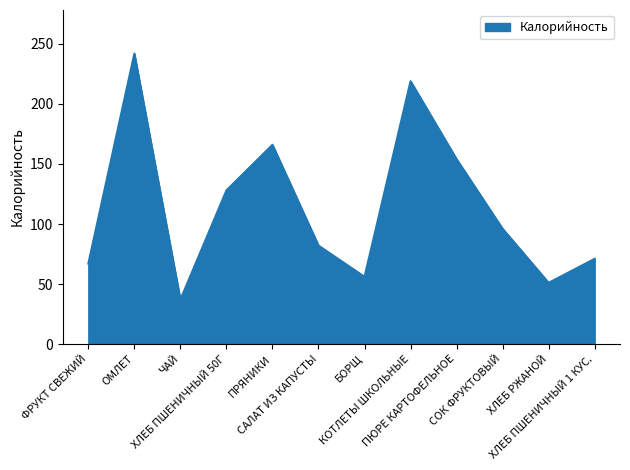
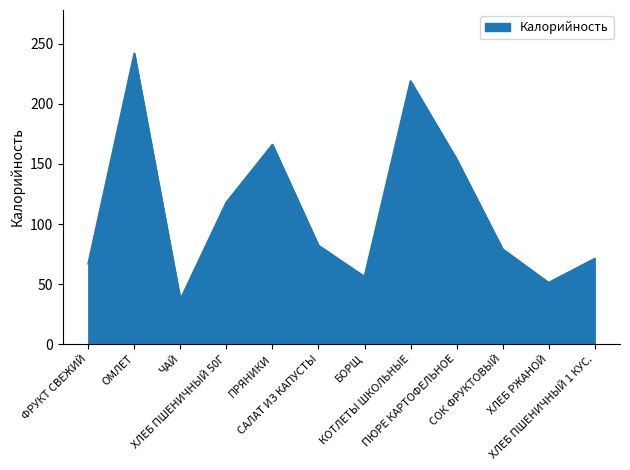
ХЛЕБ ПШЕНИЧНЫЙ 50Г: 128 -> 118
СОК ФРУКТОВЫЙ: 96 -> 79
